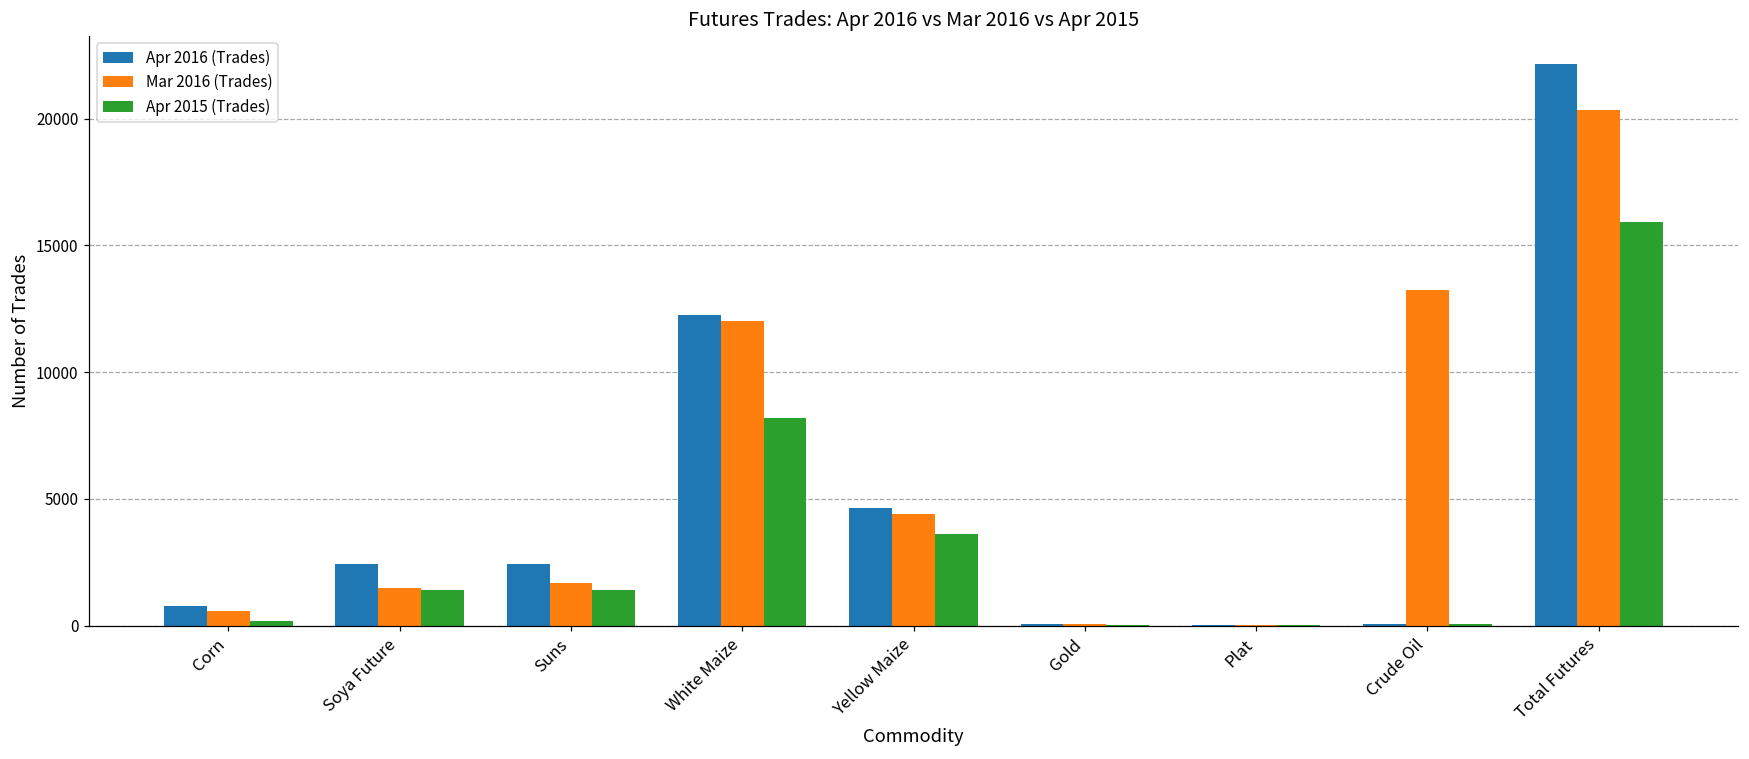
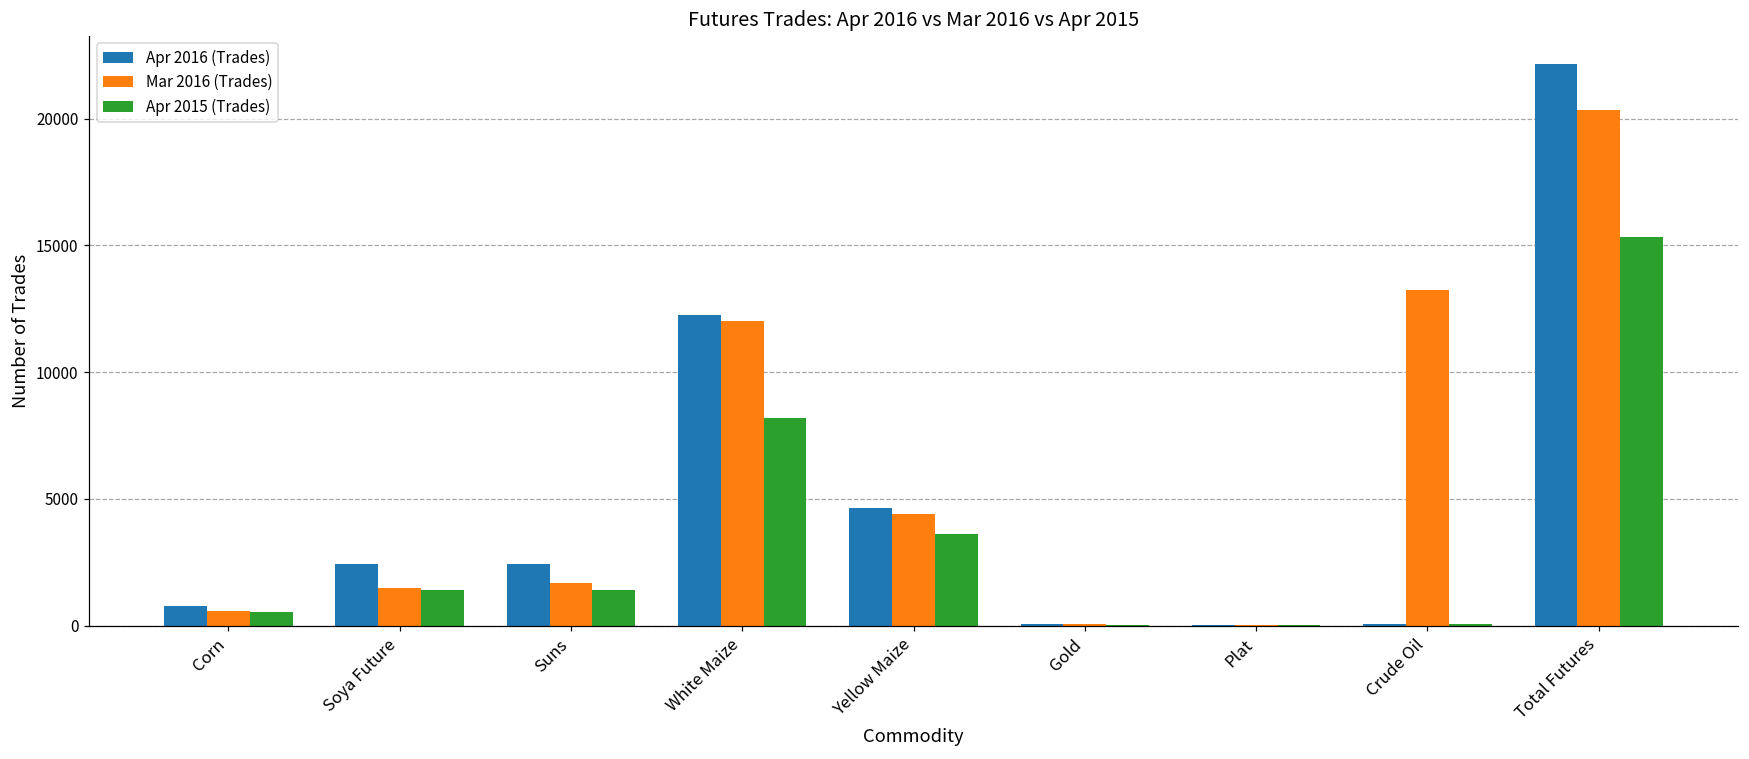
Apr 2015 (Trades), Corn: 200 -> 500
Apr 2015 (Trades), Total Futures: 15900 -> 15300
